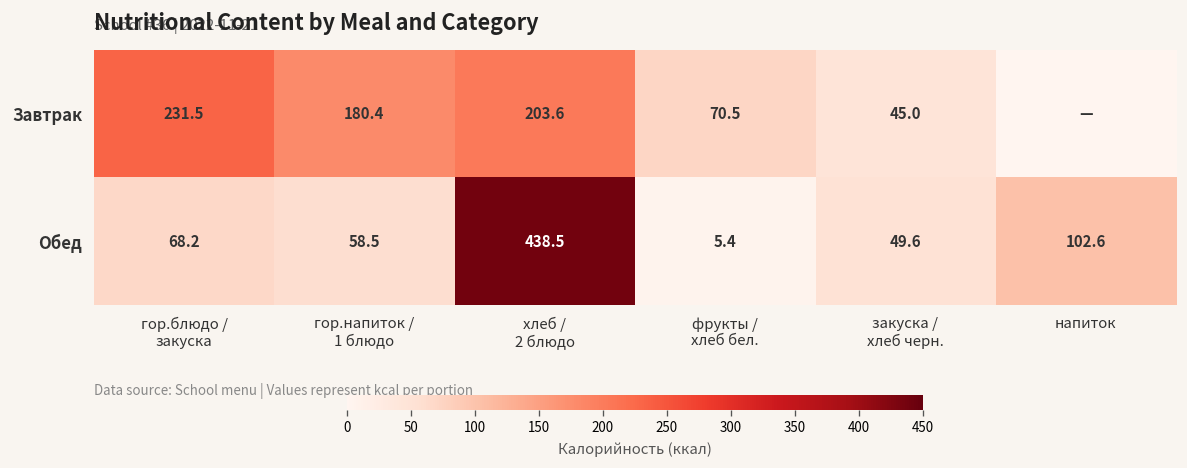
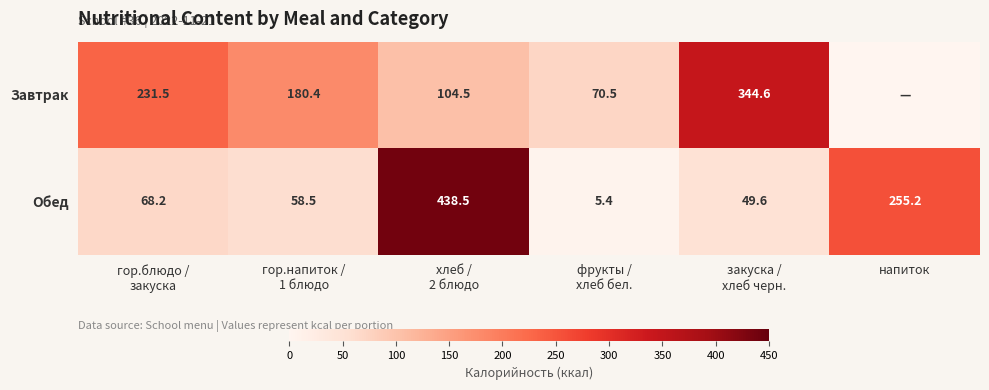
Завтрак, хлеб / 2 блюдо: 203.6 -> 104.5
Завтрак, закуска / хлеб черн.: 45.0 -> 344.6
Обед, напиток: 102.6 -> 255.2
